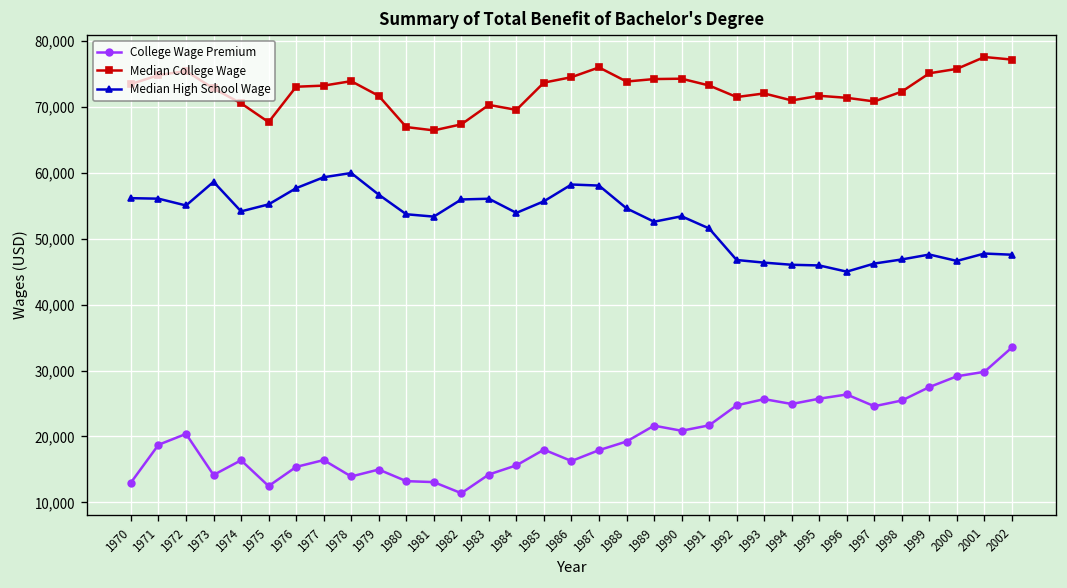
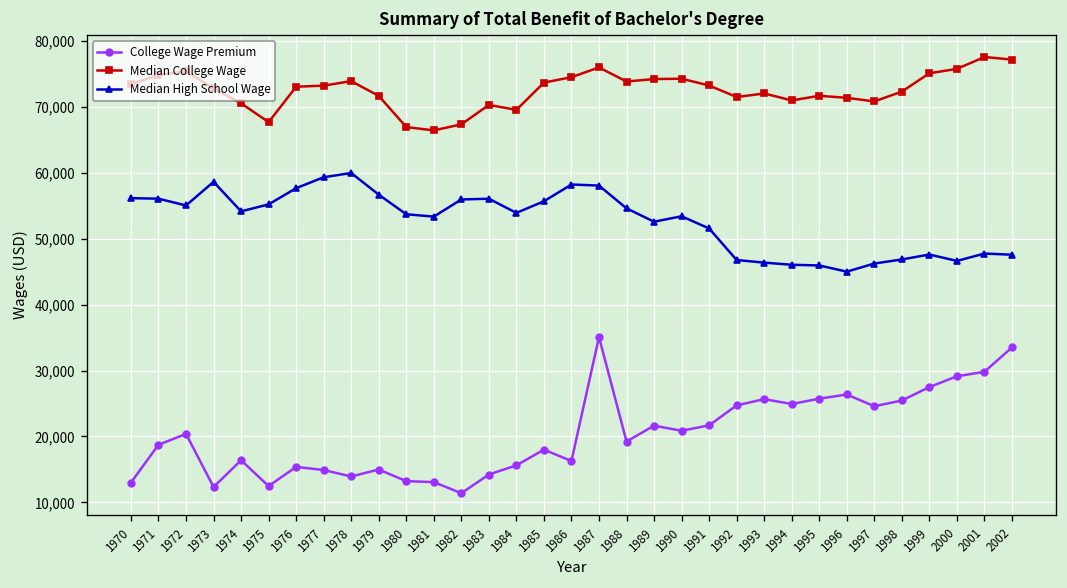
College Wage Premium, 1973: 14,000 -> 12,000
College Wage Premium, 1977: 16,000 -> 15,000
College Wage Premium, 1987: 18,000 -> 35,000
